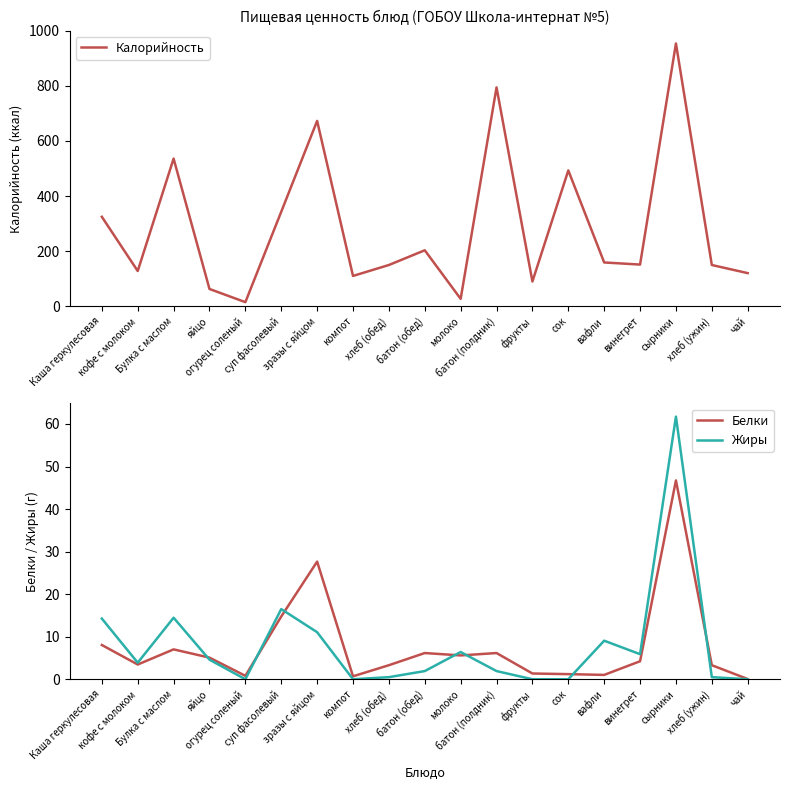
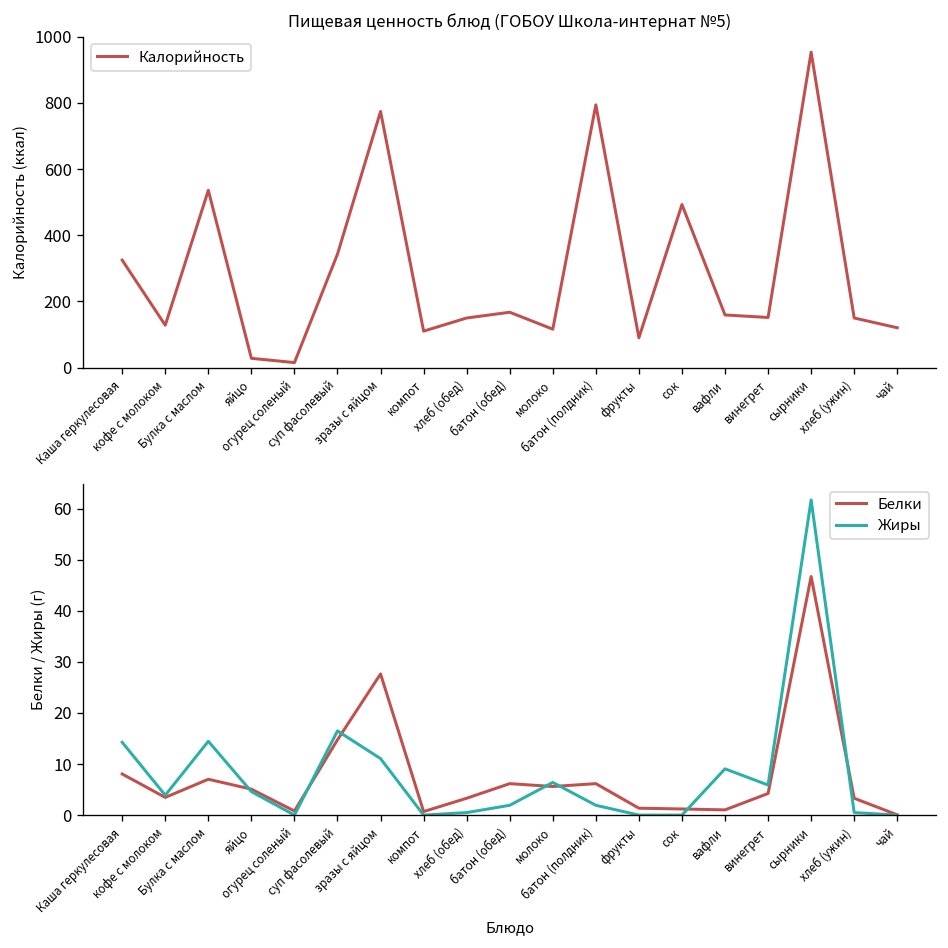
Пищевая ценность блюд (ГОБОУ Школа-интернат №5), яйцо: 60 -> 30
Пищевая ценность блюд (ГОБОУ Школа-интернат №5), зразы с яйцом: 670 -> 770
Пищевая ценность блюд (ГОБОУ Школа-интернат №5), батон (обед): 200 -> 170
Пищевая ценность блюд (ГОБОУ Школа-интернат №5), молоко: 30 -> 120
